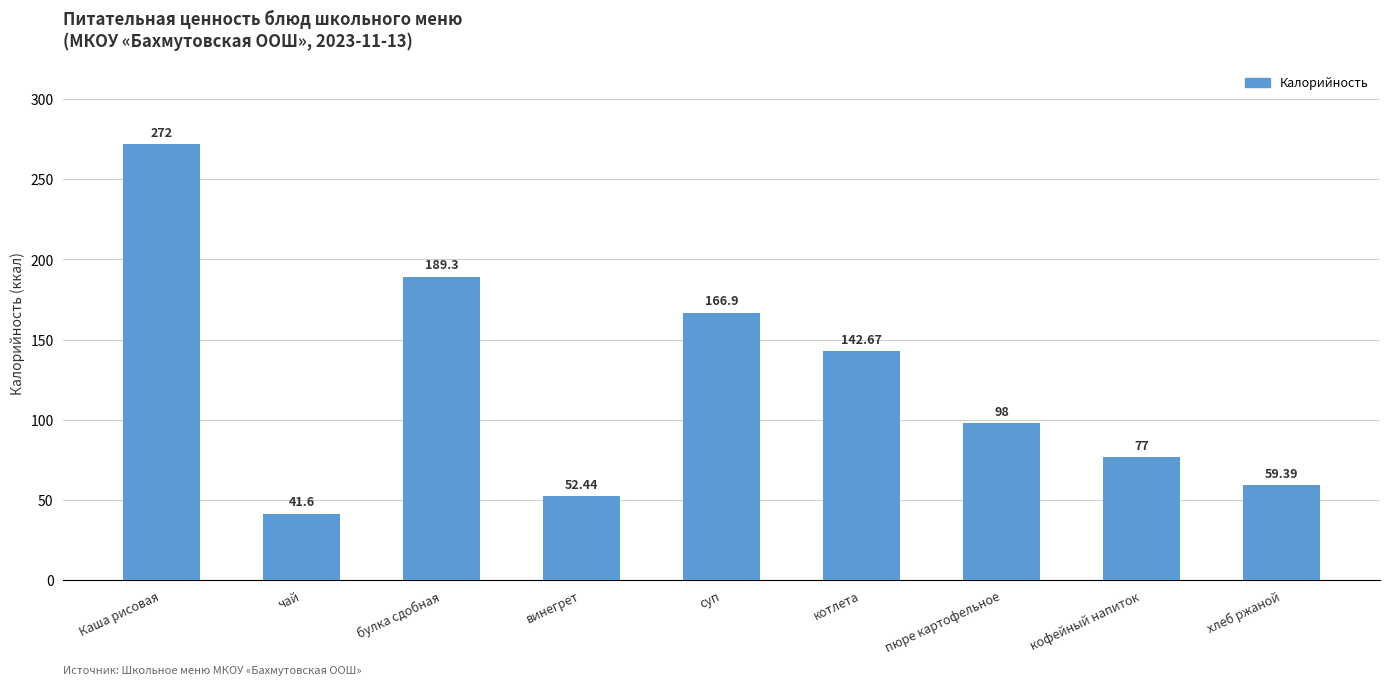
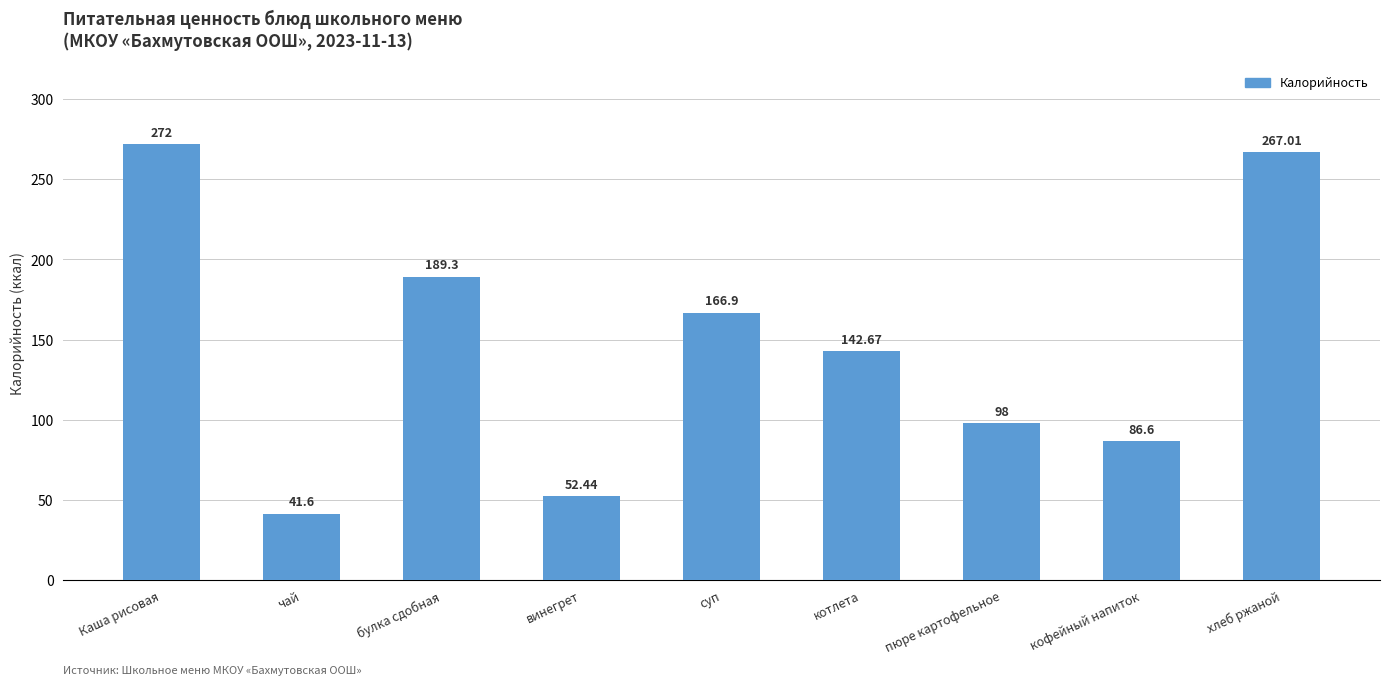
кофейный напиток: 77 -> 86.6
хлеб ржаной: 59.39 -> 267.01
